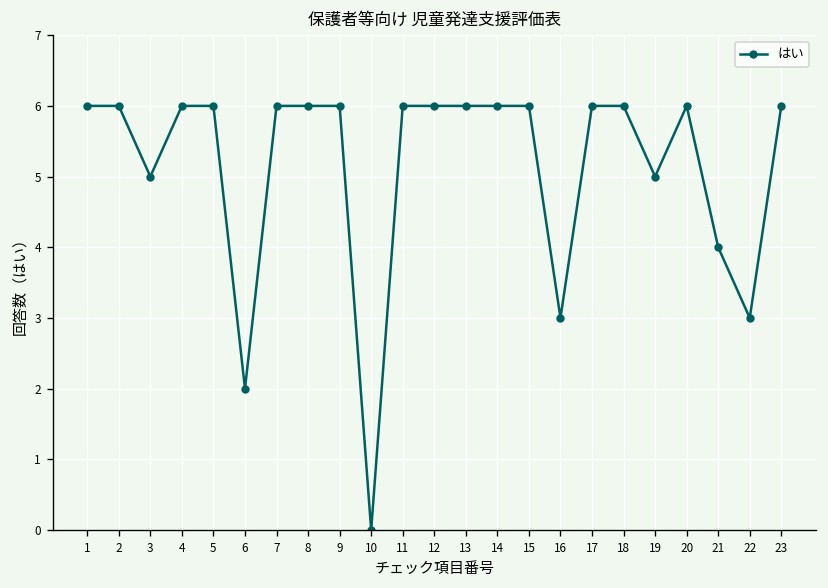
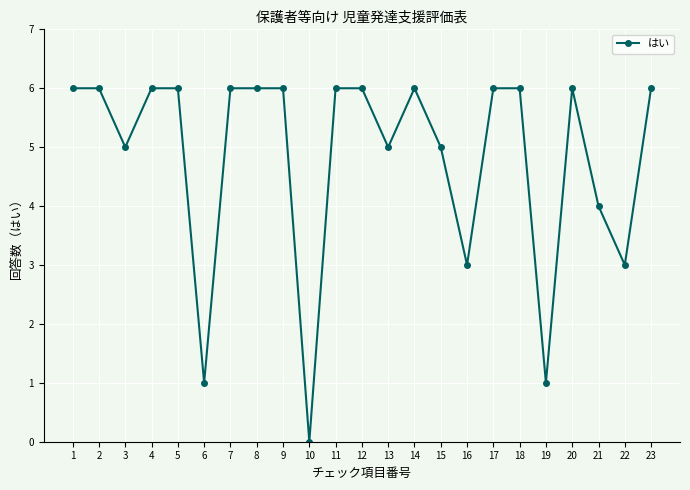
6: 2 -> 1
13: 6 -> 5
15: 6 -> 5
19: 5 -> 1
